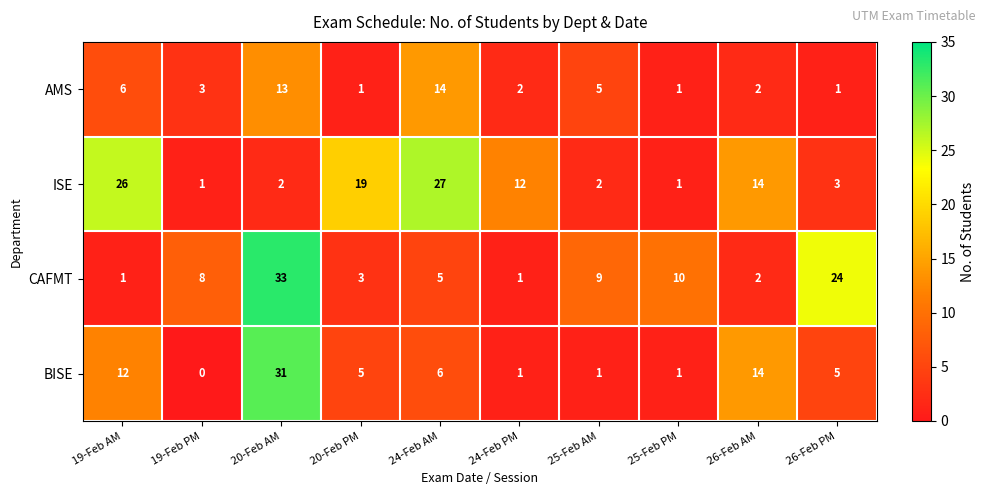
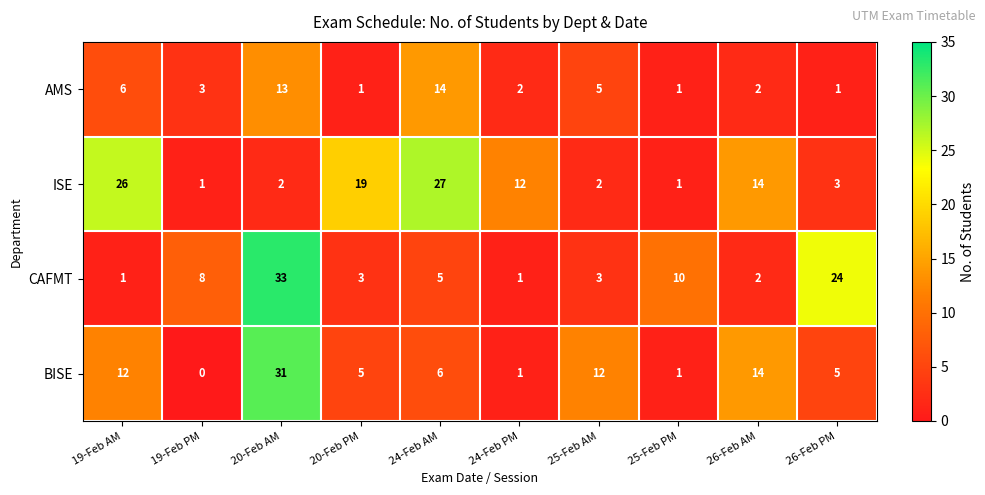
CAFMT, 25-Feb AM: 9 -> 3
BISE, 25-Feb AM: 1 -> 12
